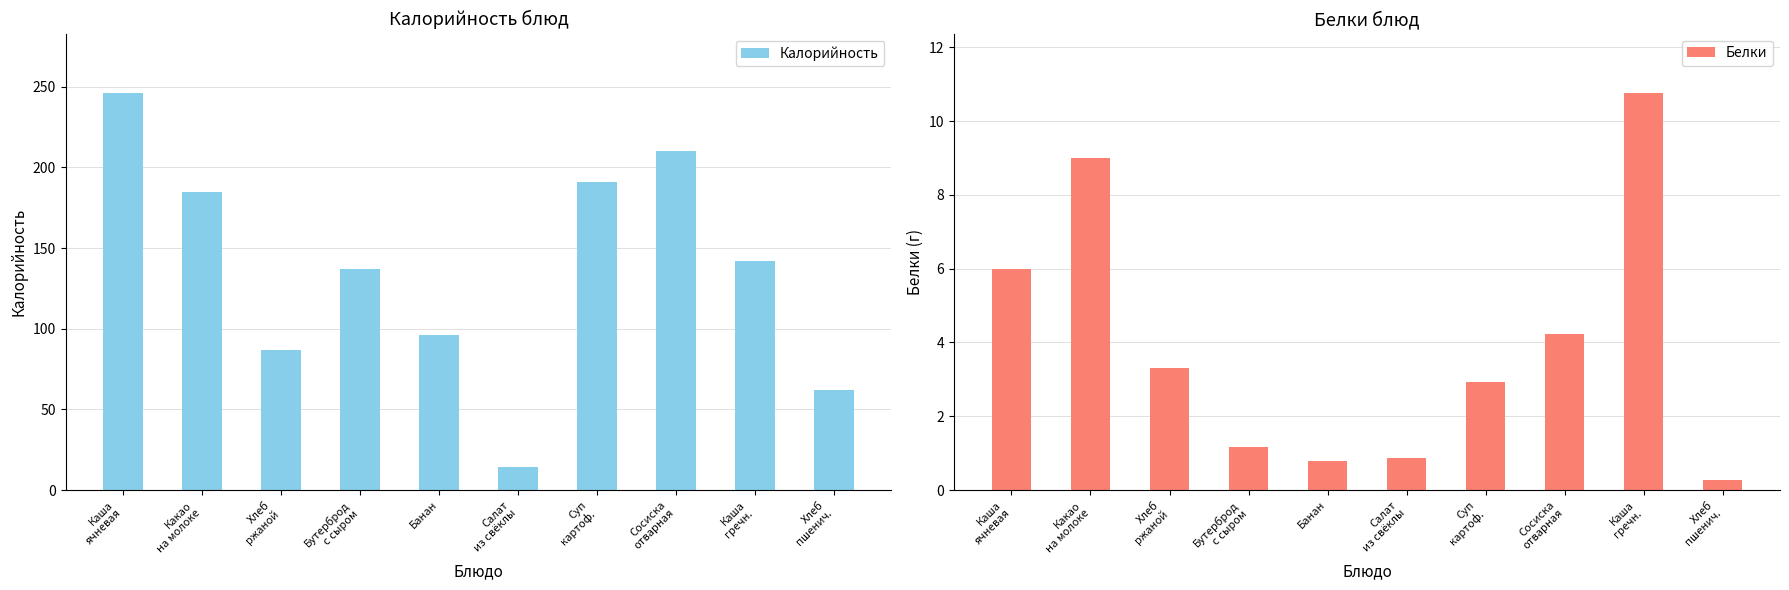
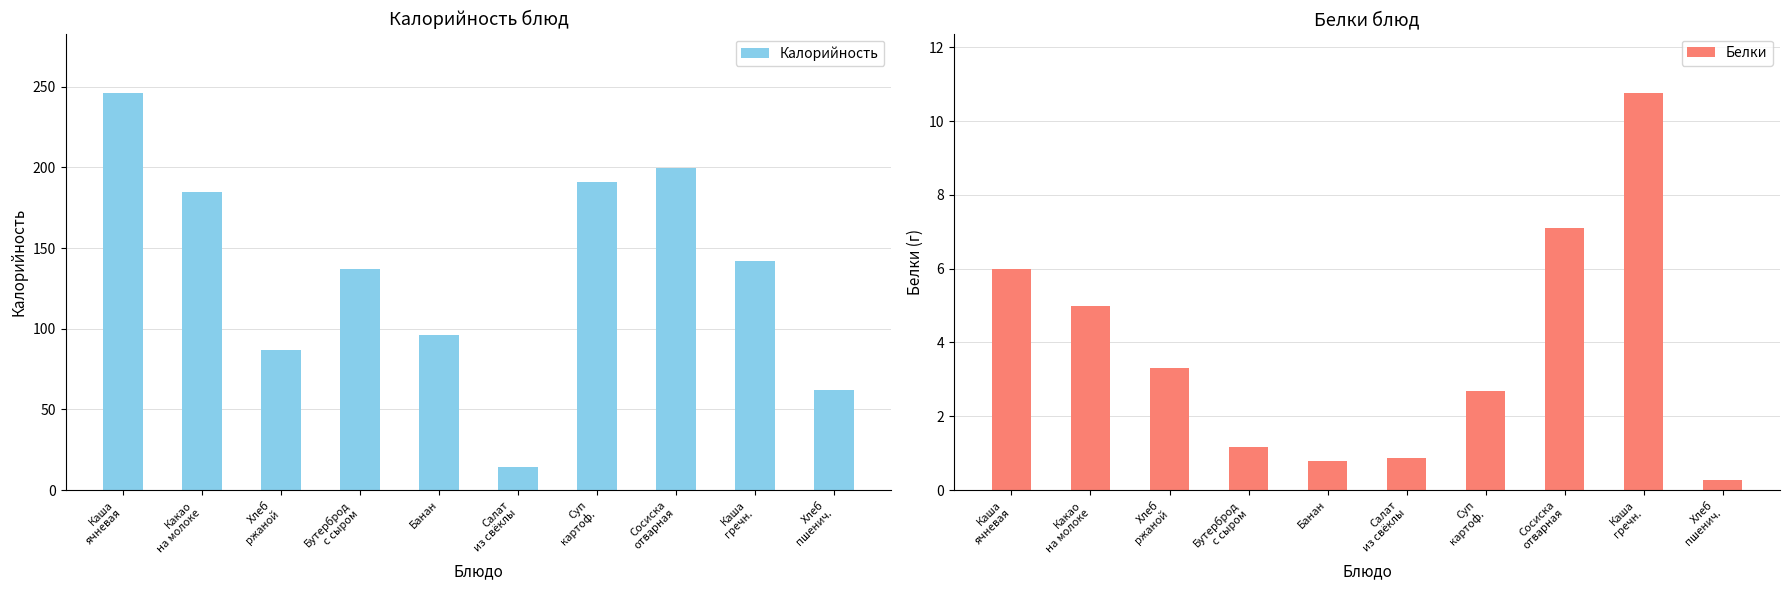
Калорийность блюд, Сосиска отварная: 210 -> 199
Белки блюд, Какао на молоке: 9 -> 5
Белки блюд, Суп картоф.: 2.9 -> 2.7
Белки блюд, Сосиска отварная: 4.2 -> 7.1
